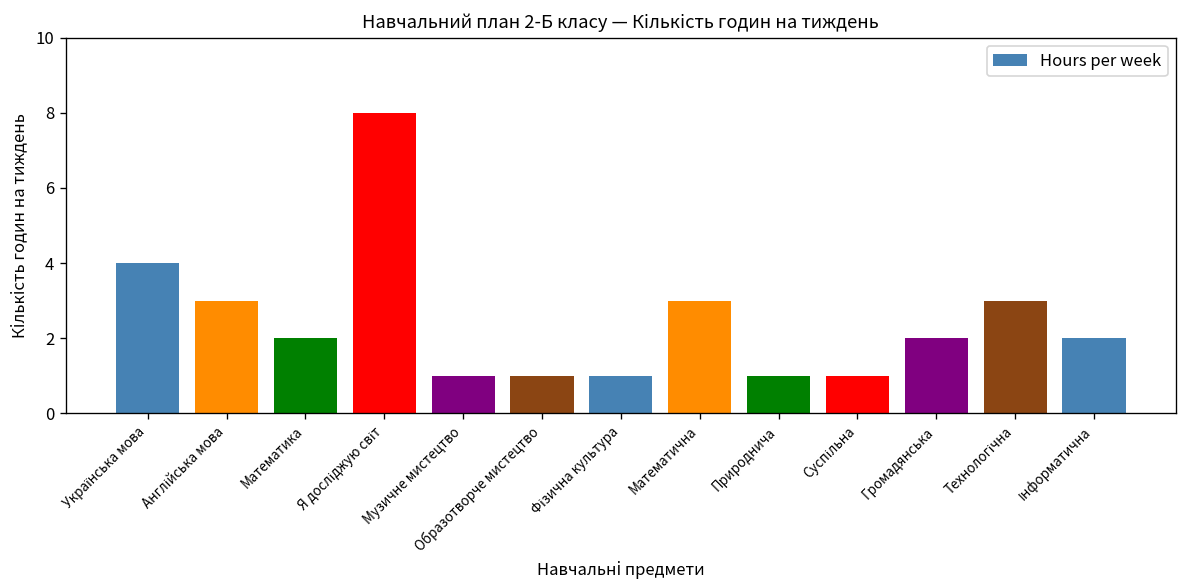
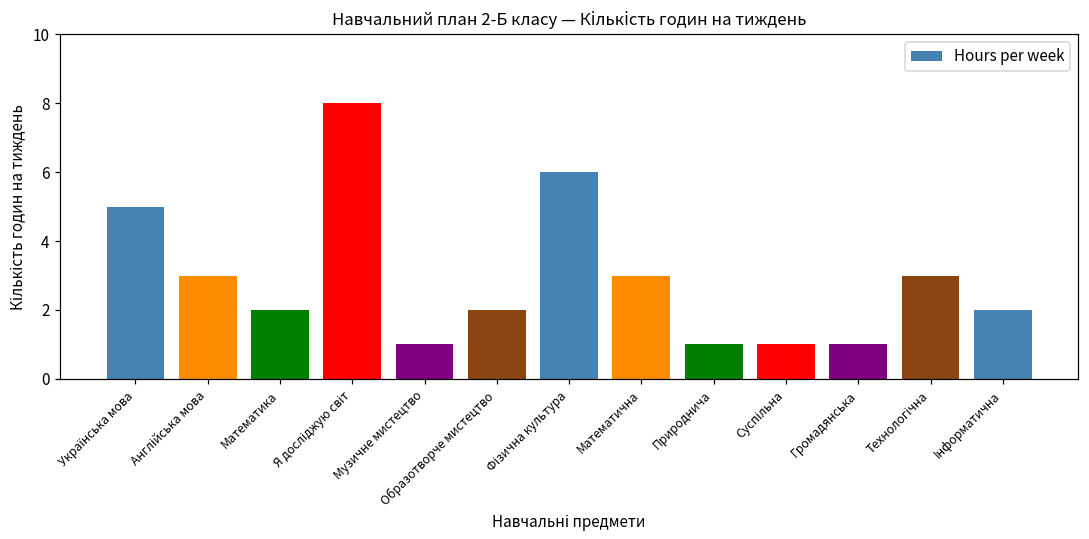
Українська мова: 4 -> 5
Образотворче мистецтво: 1 -> 2
Фізична культура: 1 -> 6
Громадянська: 2 -> 1
